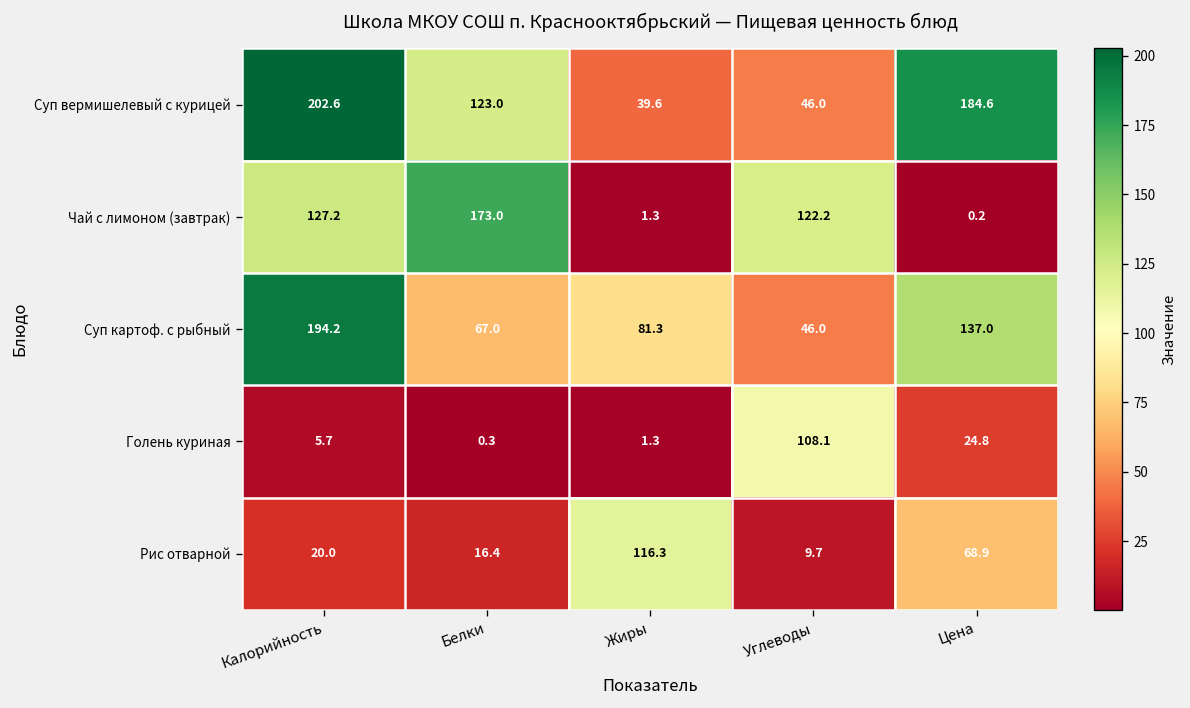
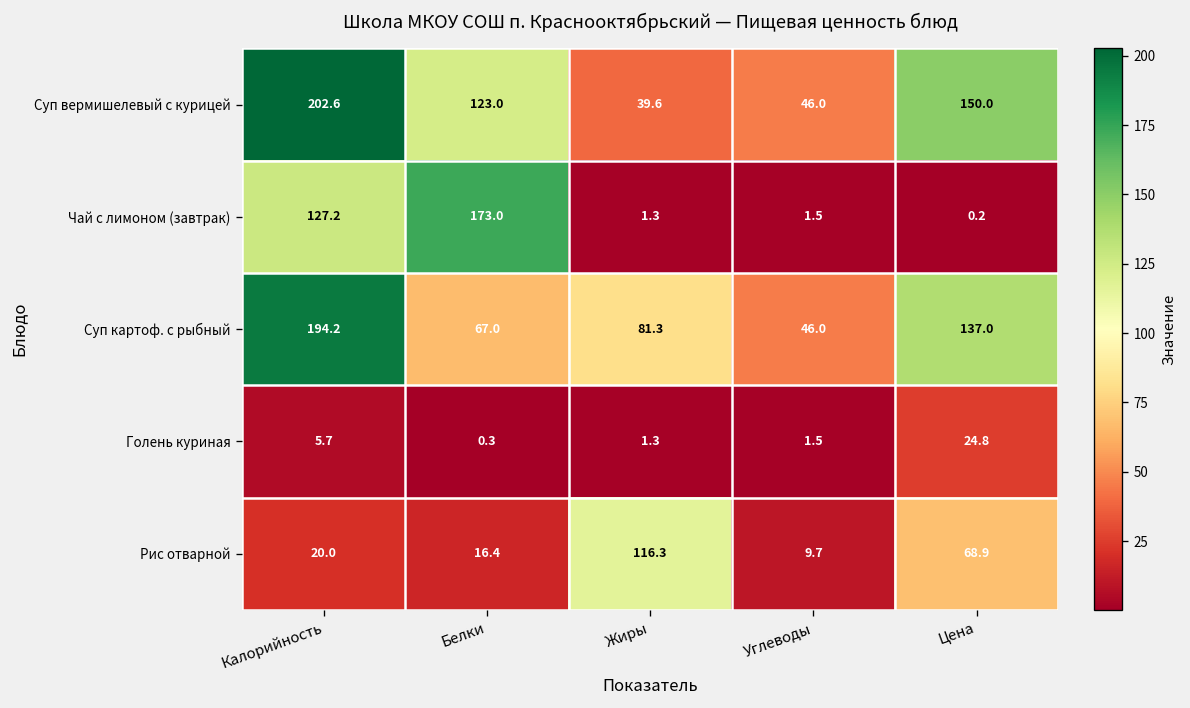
Суп вермишелевый с курицей, Цена: 184.6 -> 150.0
Чай с лимоном (завтрак), Углеводы: 122.2 -> 1.5
Голень куриная, Углеводы: 108.1 -> 1.5
